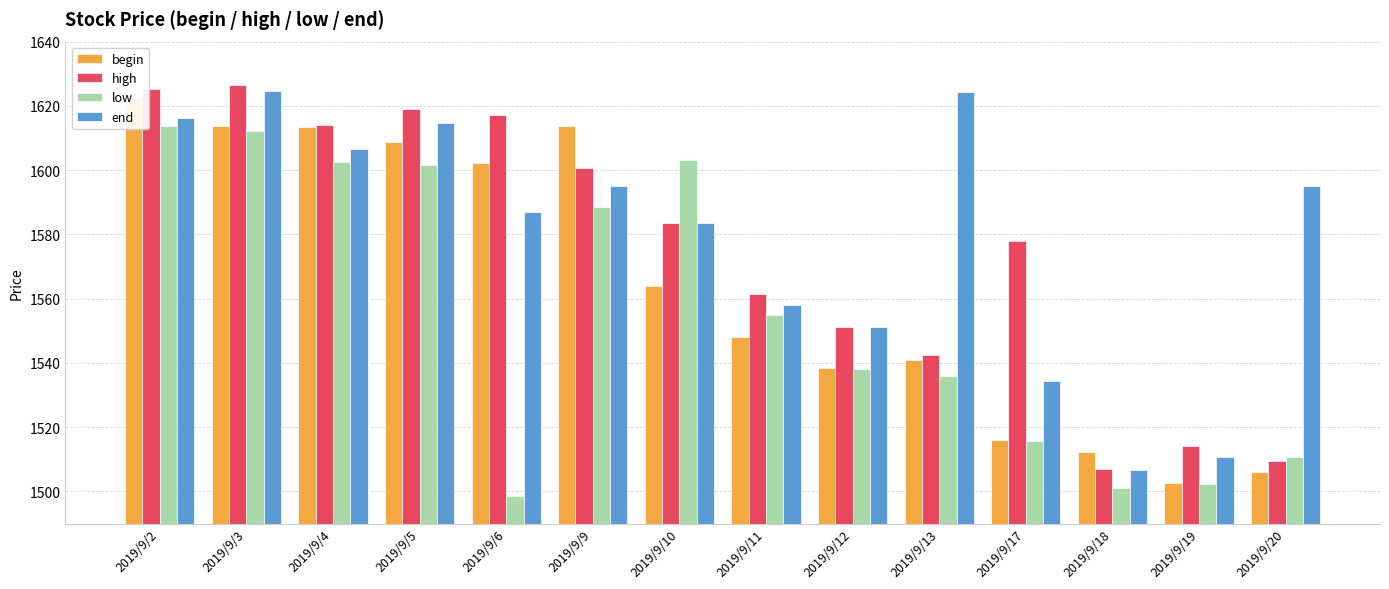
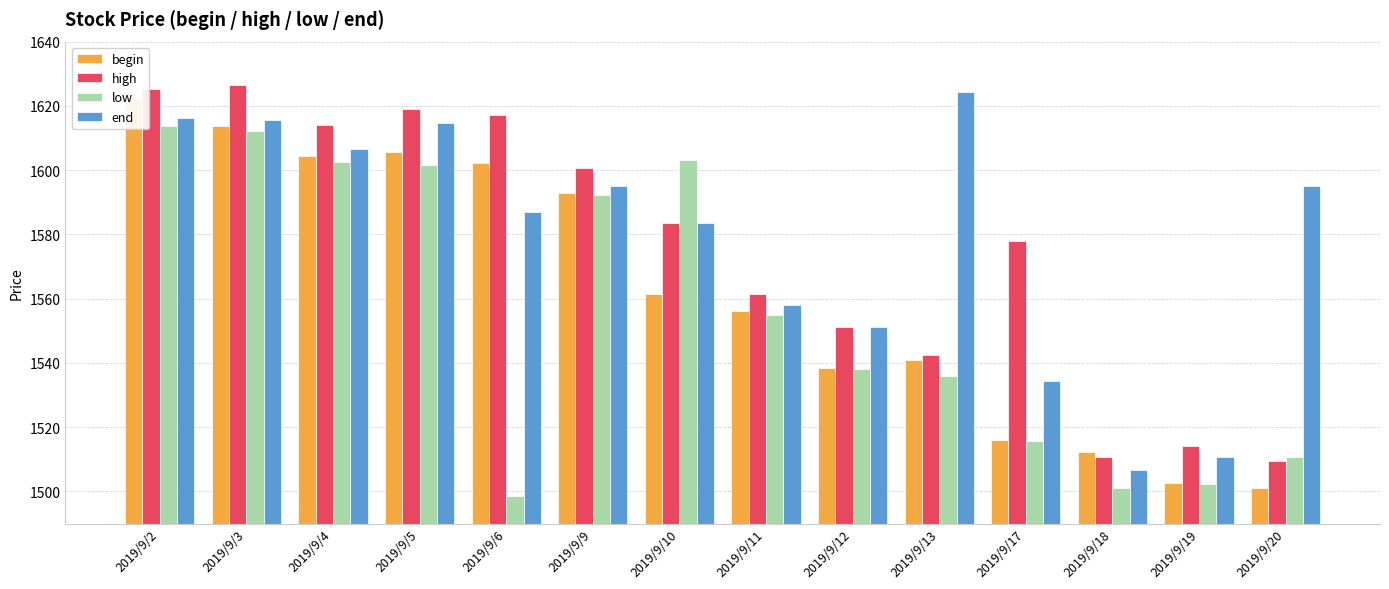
end, 2019/9/3: 1625 -> 1616
begin, 2019/9/4: 1613 -> 1605
begin, 2019/9/5: 1609 -> 1606
begin, 2019/9/9: 1614 -> 1593
low, 2019/9/9: 1589 -> 1592
begin, 2019/9/10: 1564 -> 1561
begin, 2019/9/11: 1548 -> 1556
high, 2019/9/18: 1507 -> 1511
begin, 2019/9/20: 1506 -> 1501
